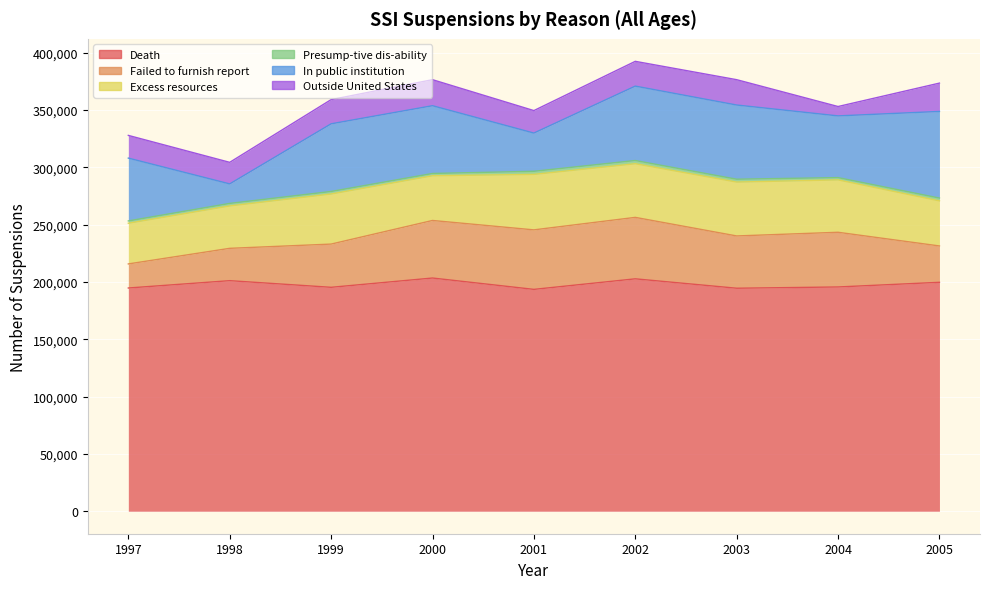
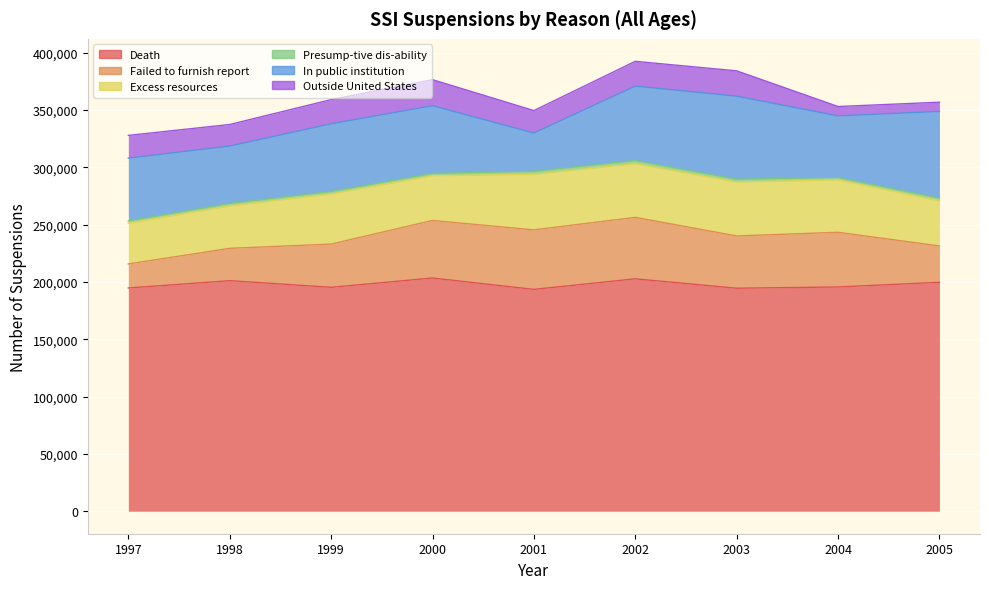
In public institution, 1998: 17,000 -> 50,000
In public institution, 2003: 65,000 -> 72,000
Outside United States, 2005: 25,000 -> 8,000
